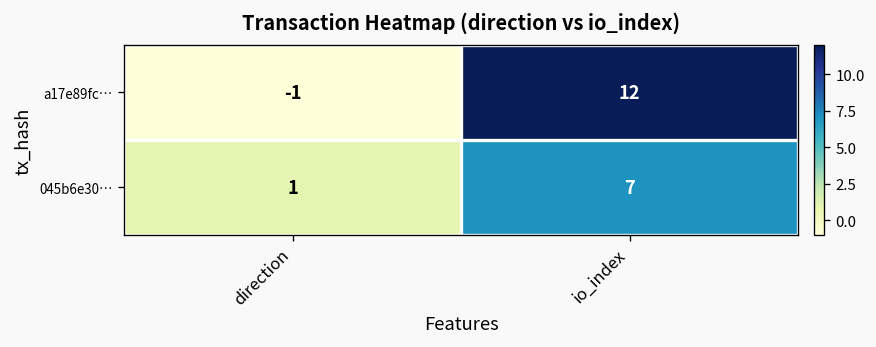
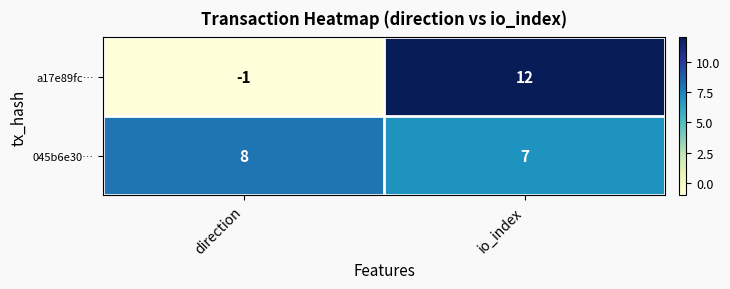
045b6e30…, direction: 1 -> 8
